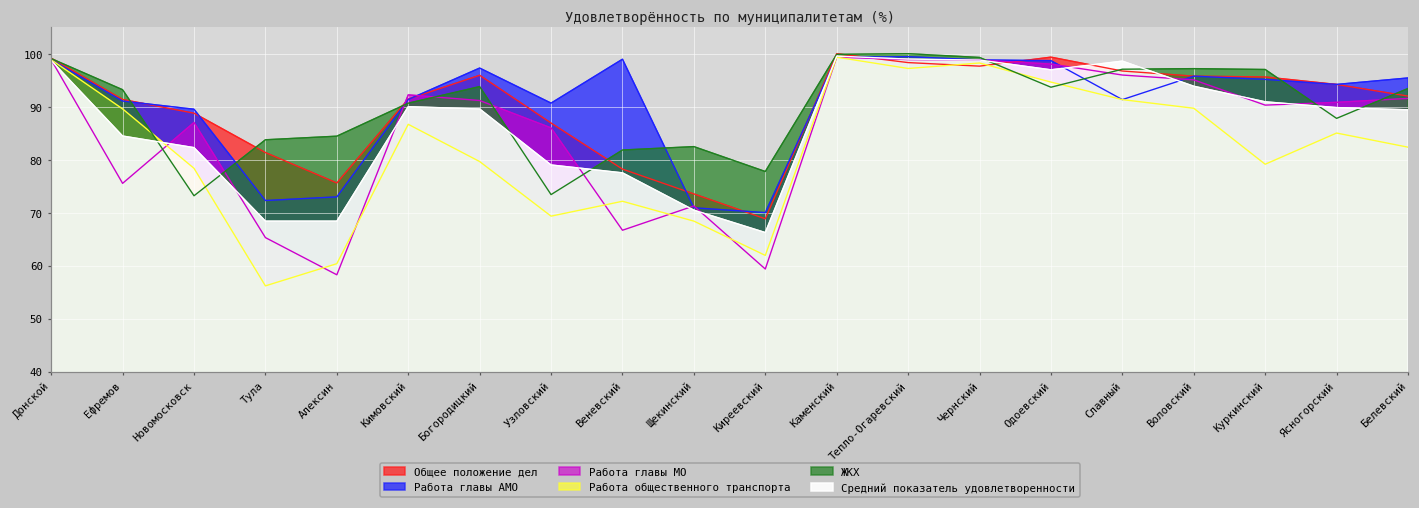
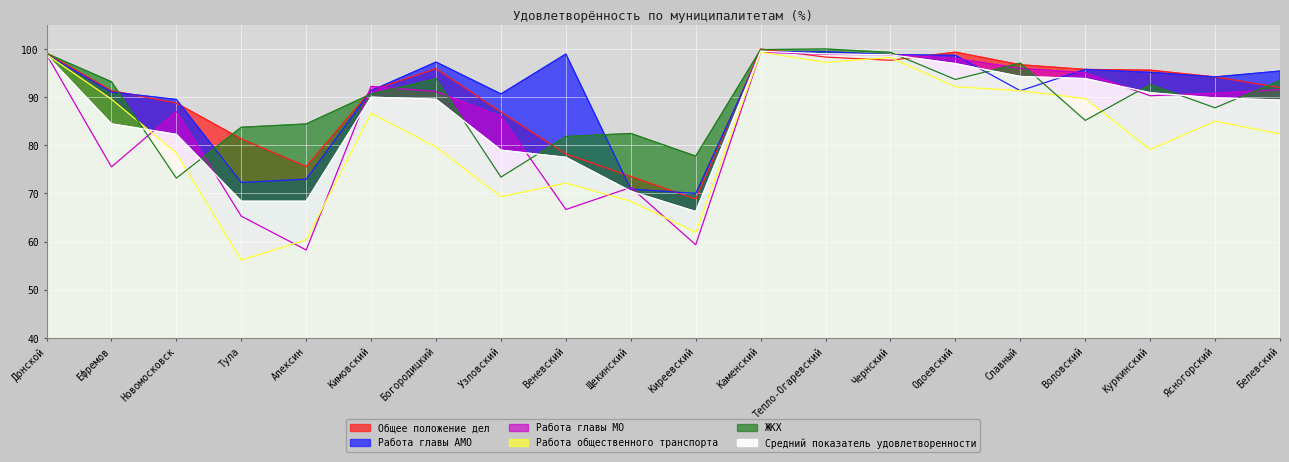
Работа общественного транспорта, Одоевский: 95 -> 92
Средний показатель удовлетворенности, Славный: 99 -> 94
ЖКХ, Воловский: 97 -> 85
ЖКХ, Куркинский: 97 -> 93
